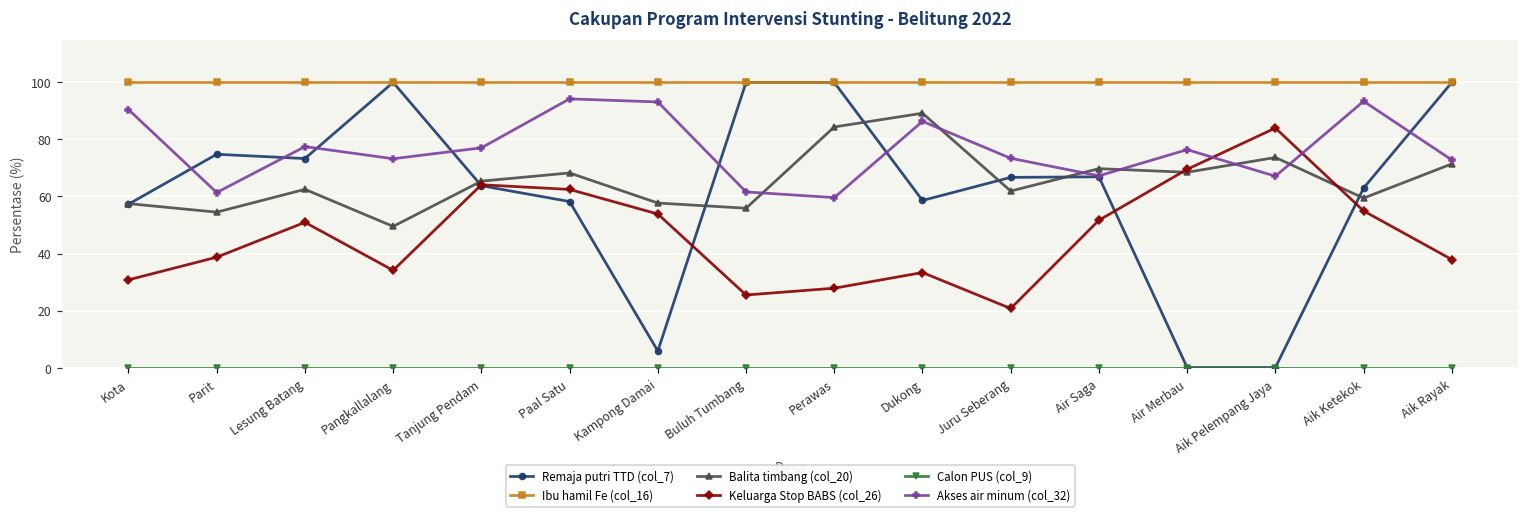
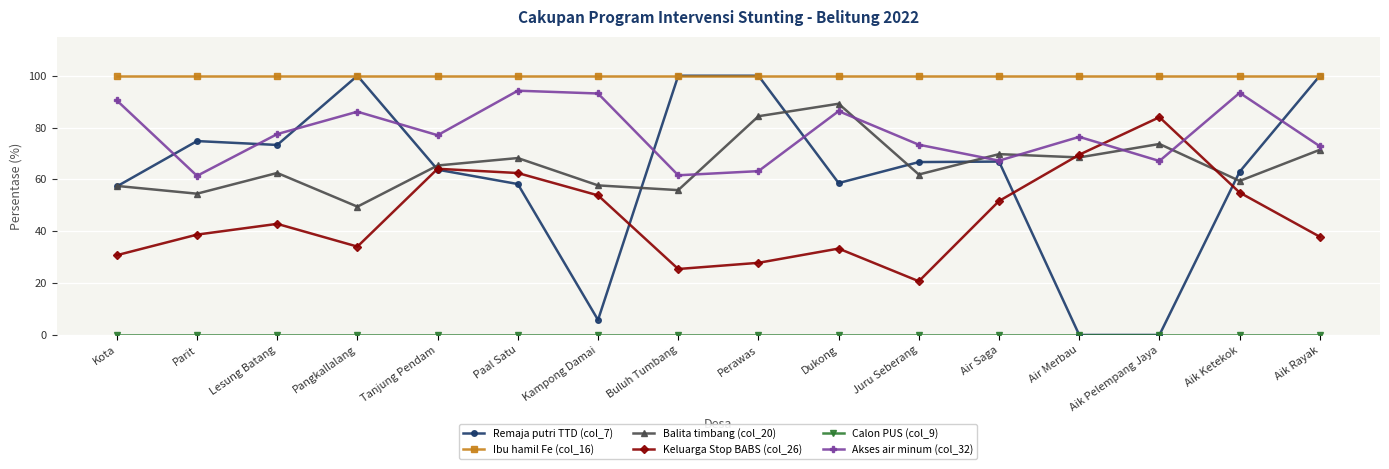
Keluarga Stop BABS (col_26), Lesung Batang: 51 -> 43
Akses air minum (col_32), Pangkallalang: 73 -> 86
Akses air minum (col_32), Perawas: 60 -> 63
